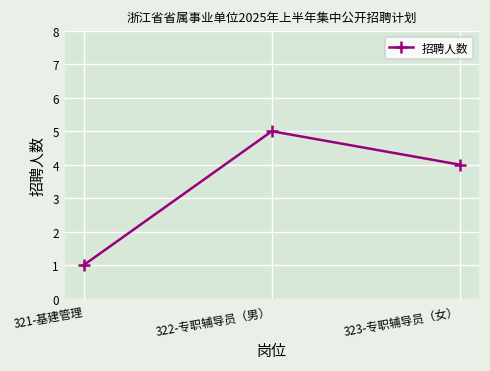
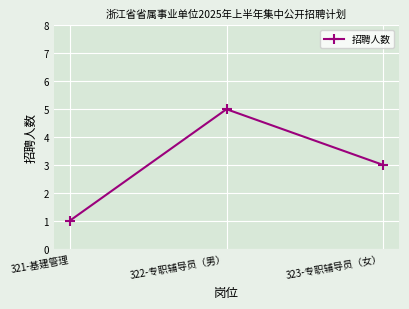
323-专职辅导员（女）: 4 -> 3
